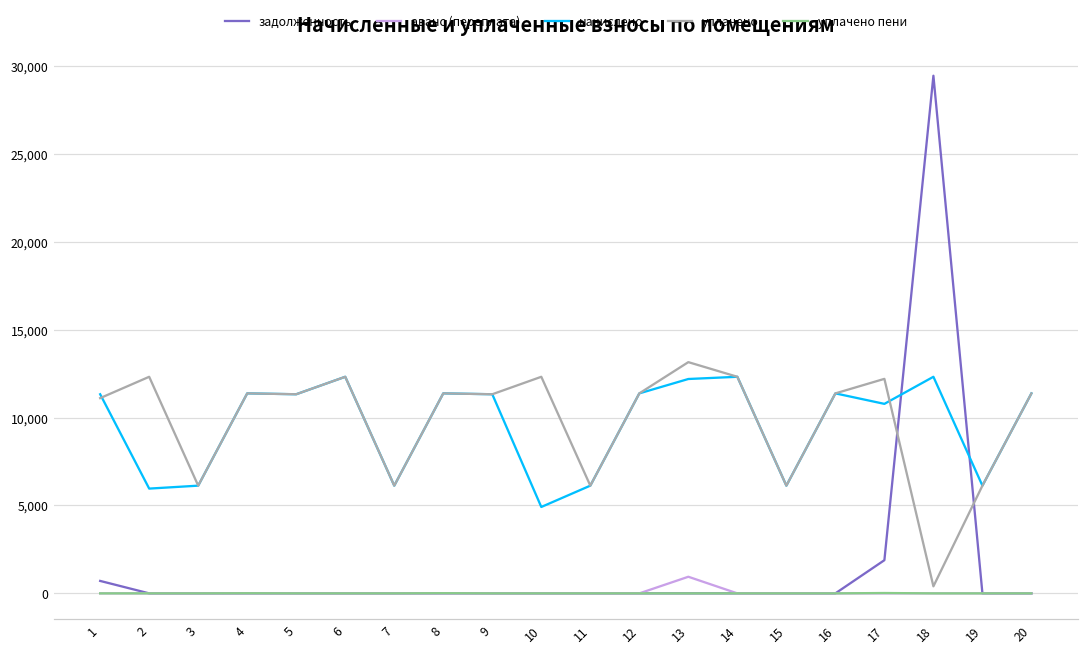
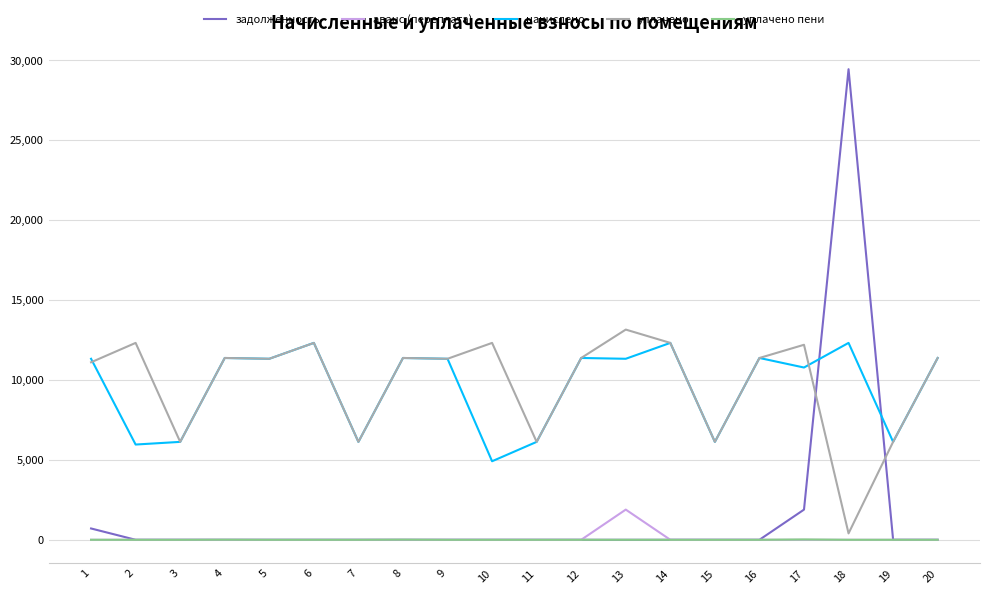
аванс (переплата), 13: 900 -> 1,900
начислено, 13: 12,200 -> 11,300
